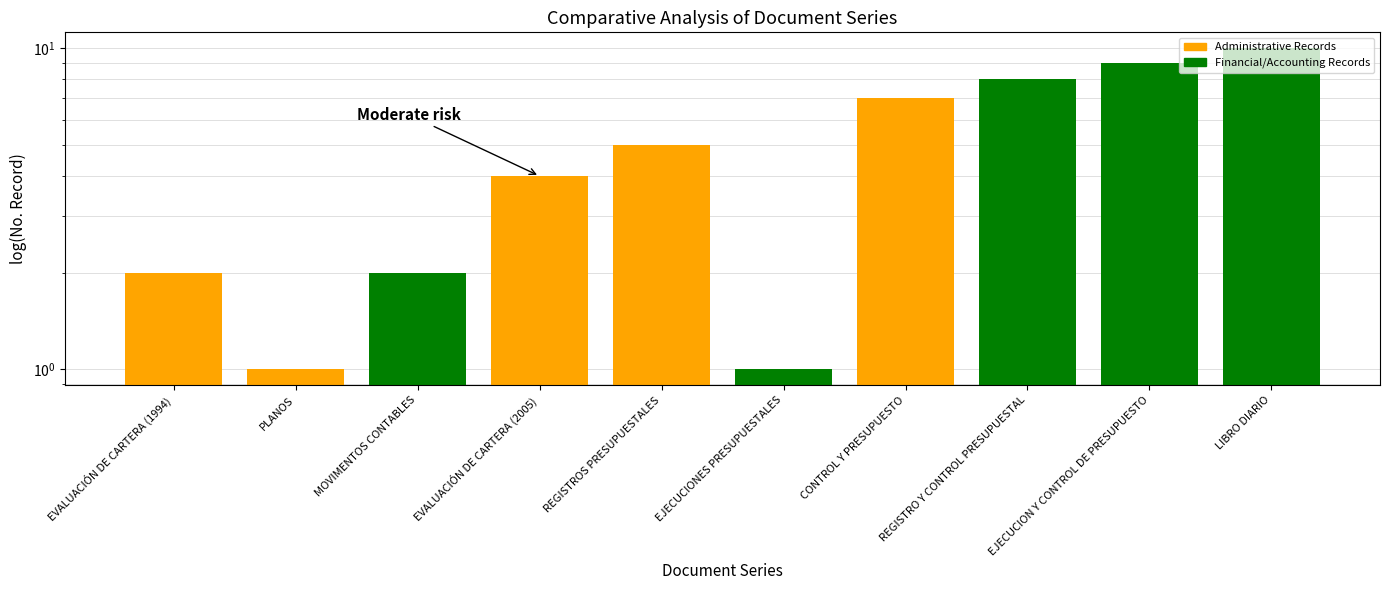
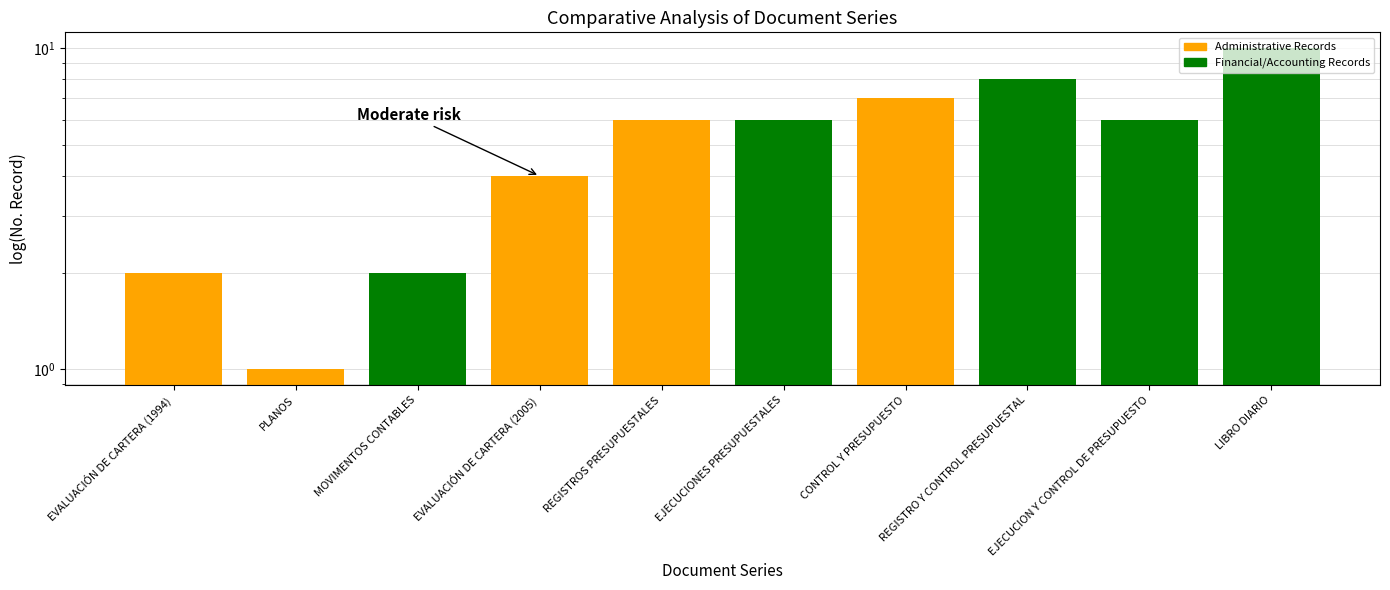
REGISTROS PRESUPUESTALES: 5 -> 6
EJECUCIONES PRESUPUESTALES: 1 -> 6
EJECUCION Y CONTROL DE PRESUPUESTO: 9 -> 6
